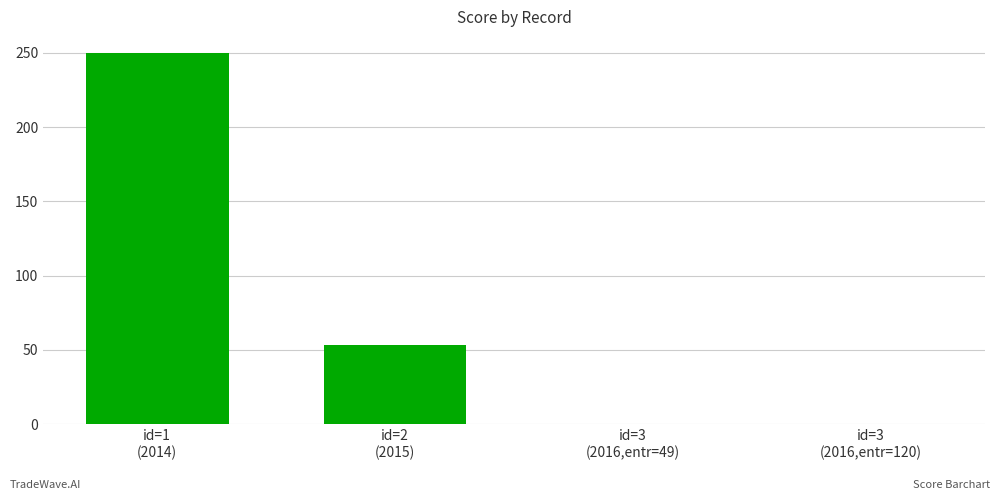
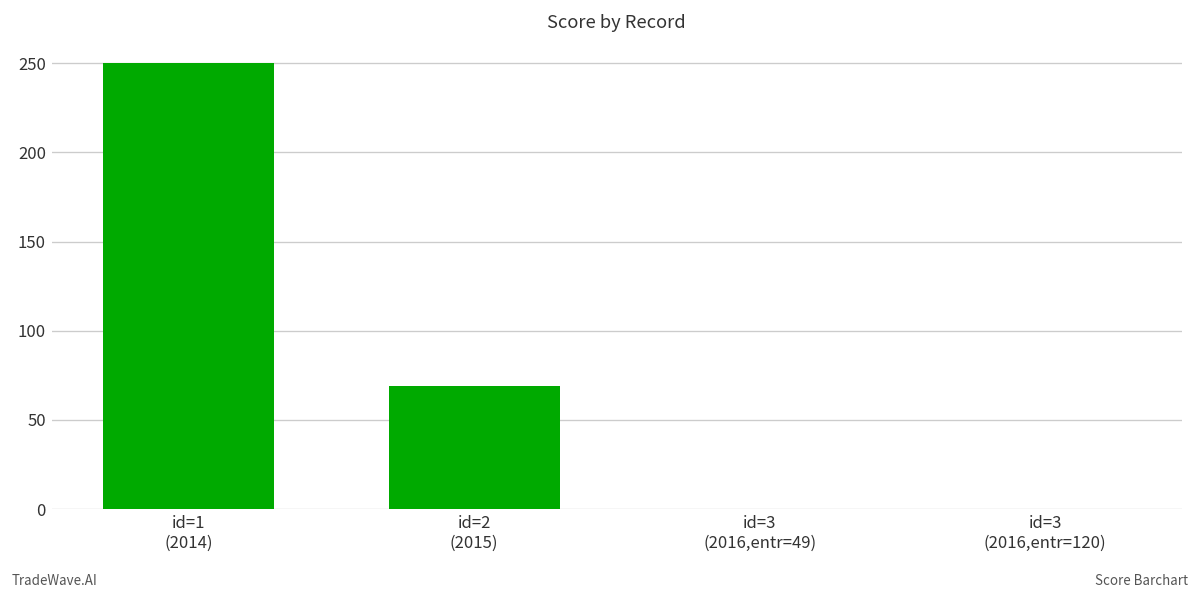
id=2 (2015): 53 -> 69
